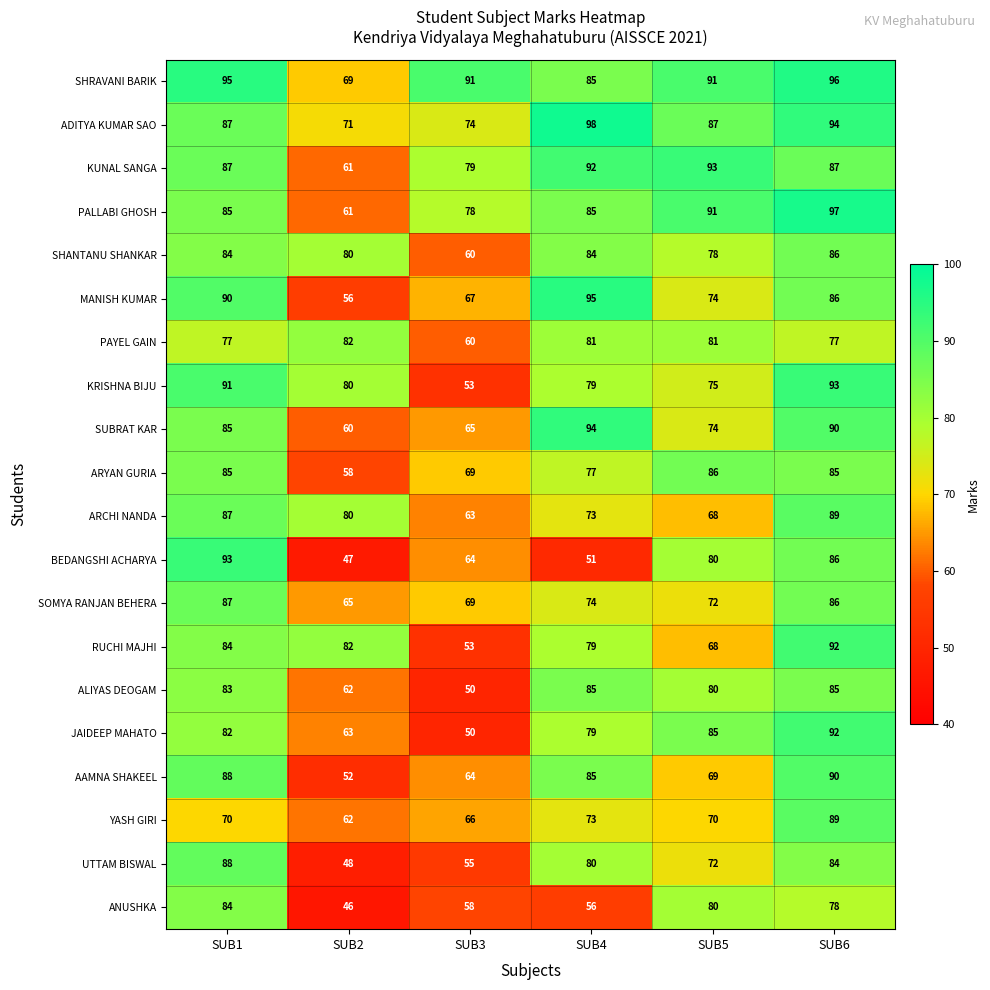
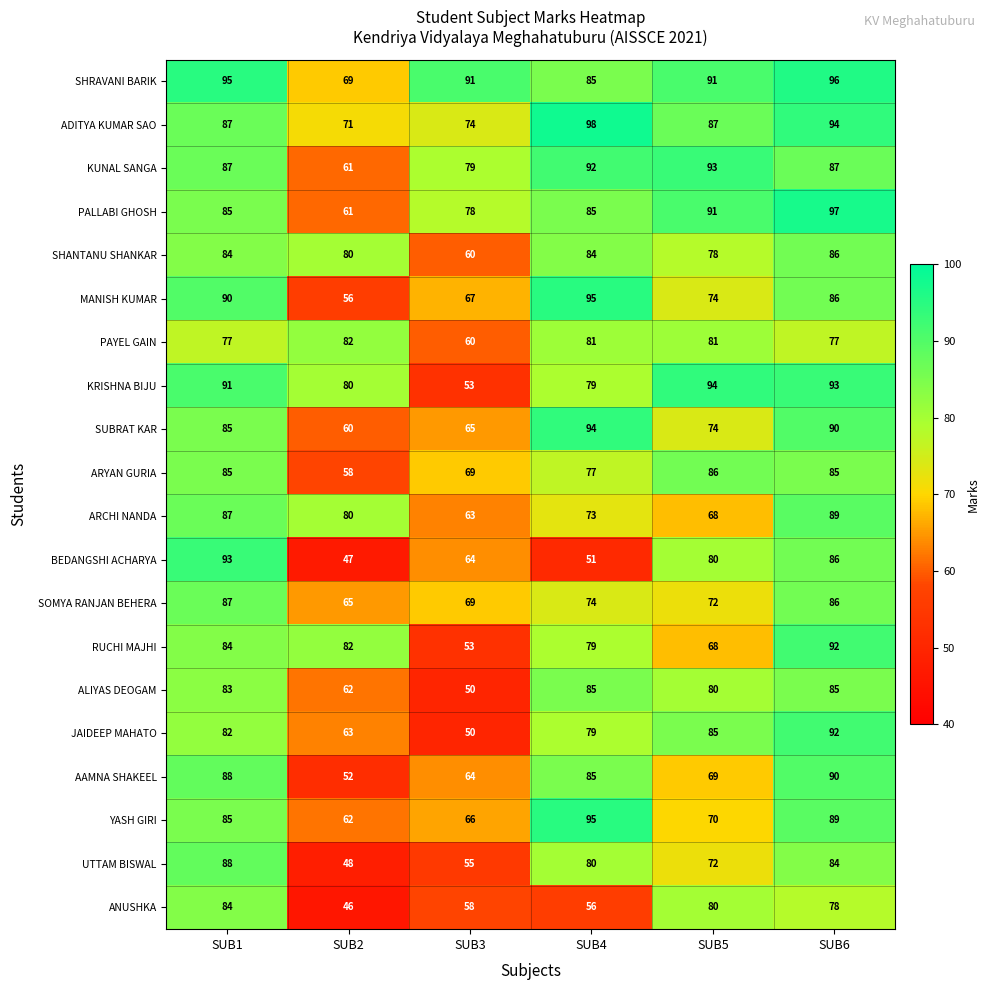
KRISHNA BIJU, SUB5: 75 -> 94
YASH GIRI, SUB1: 70 -> 85
YASH GIRI, SUB4: 73 -> 95
